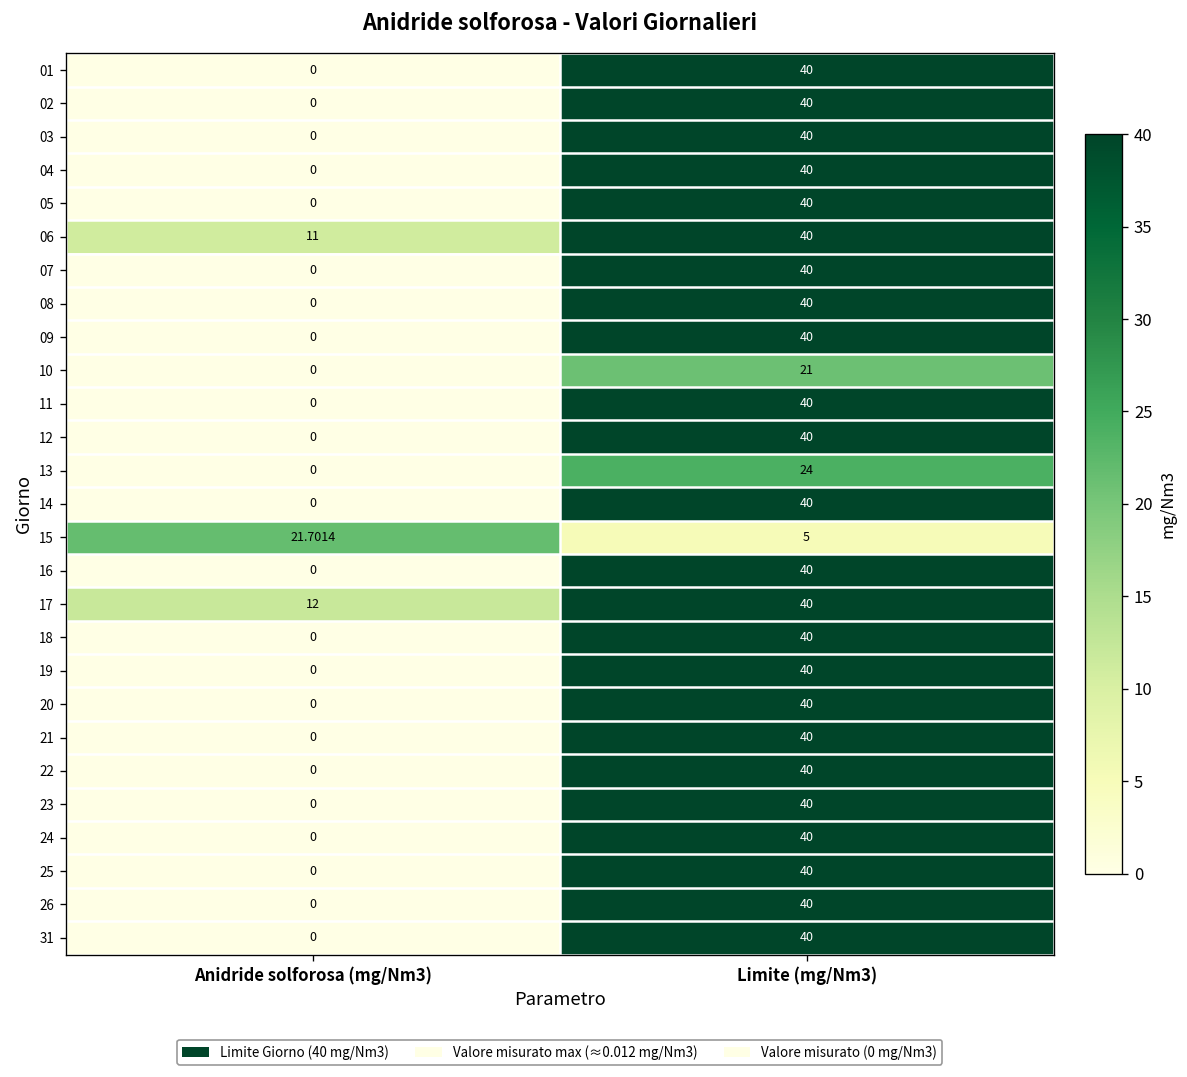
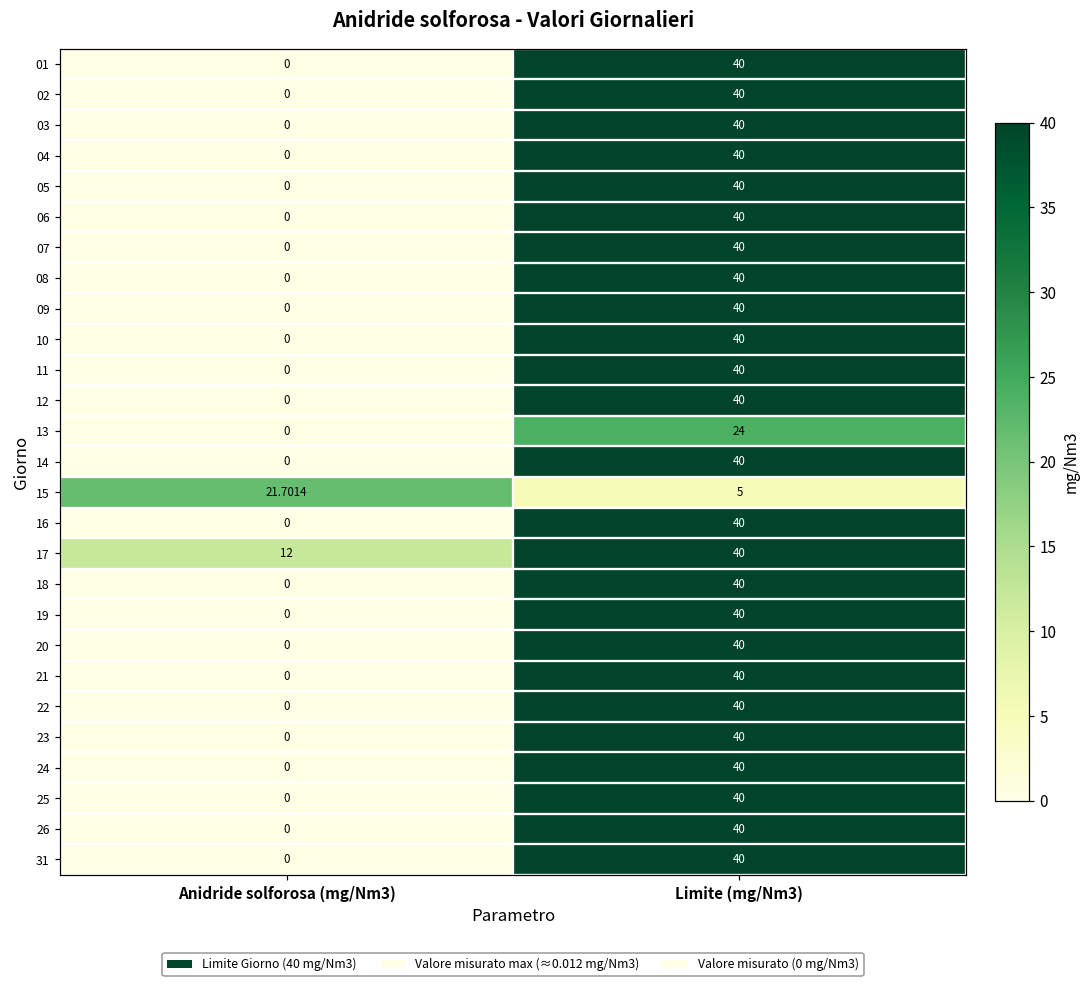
06, Anidride solforosa (mg/Nm3): 11 -> 0
10, Limite (mg/Nm3): 21 -> 40
